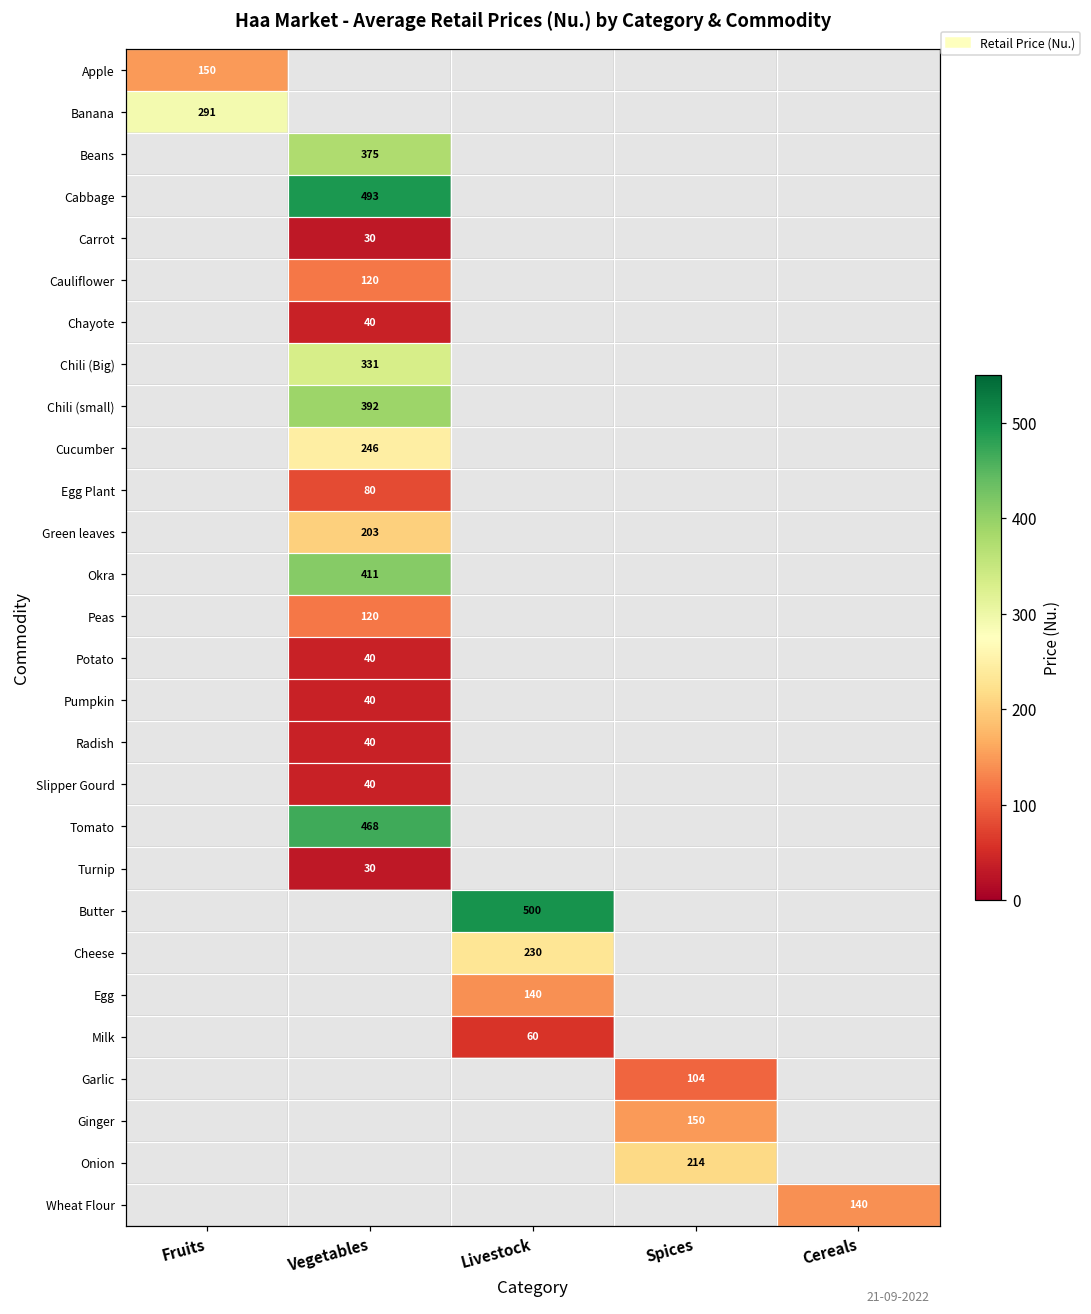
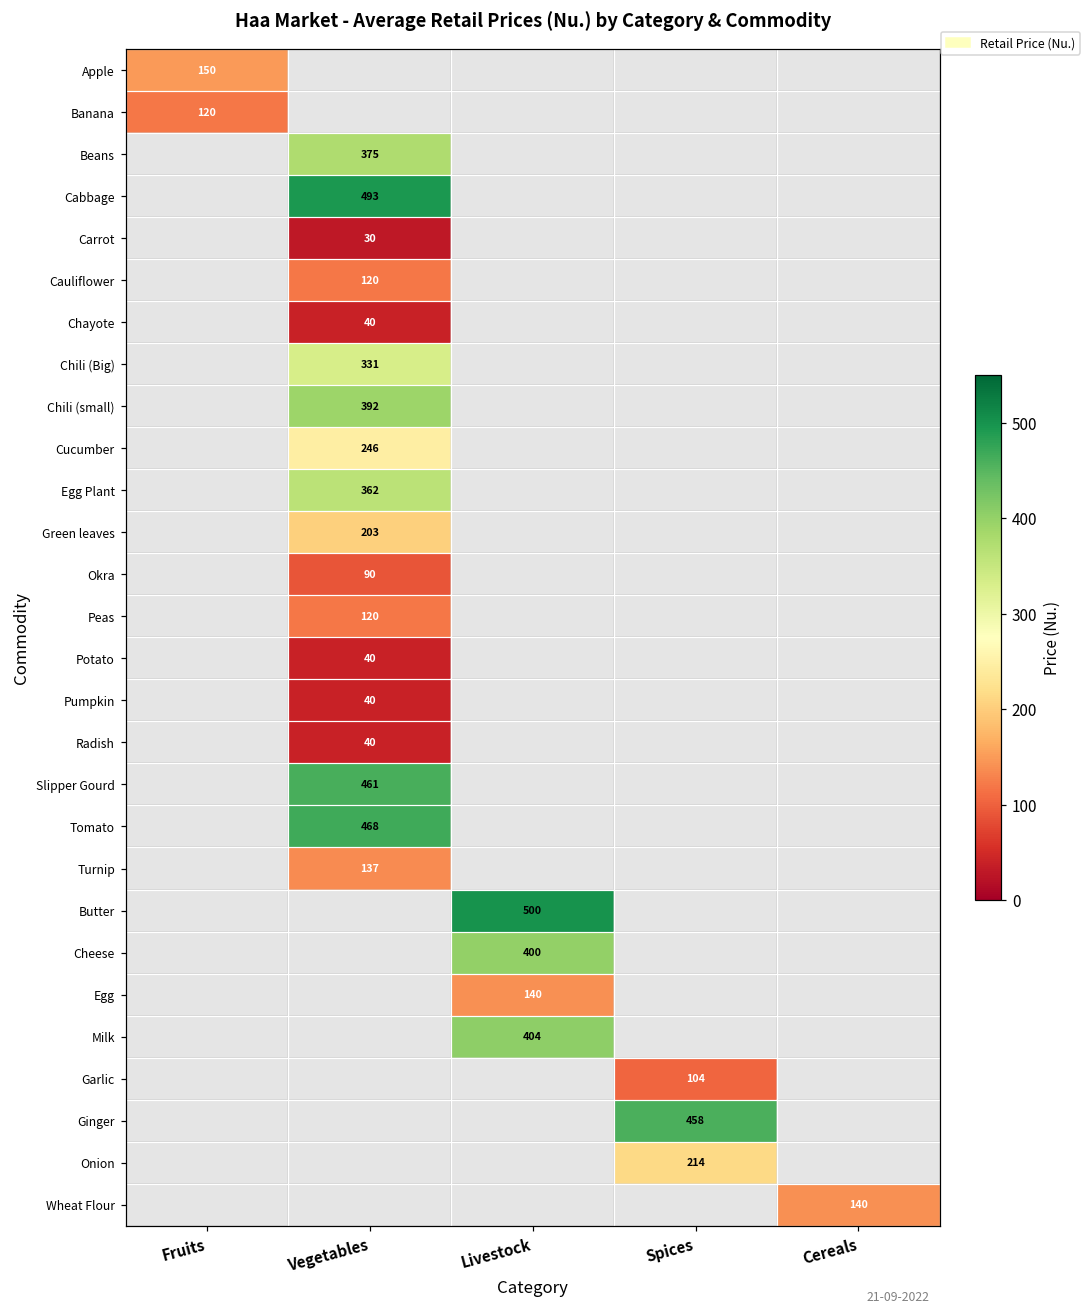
Banana, Fruits: 291 -> 120
Egg Plant, Vegetables: 80 -> 362
Okra, Vegetables: 411 -> 90
Slipper Gourd, Vegetables: 40 -> 461
Turnip, Vegetables: 30 -> 137
Cheese, Livestock: 230 -> 400
Milk, Livestock: 60 -> 404
Ginger, Spices: 150 -> 458
